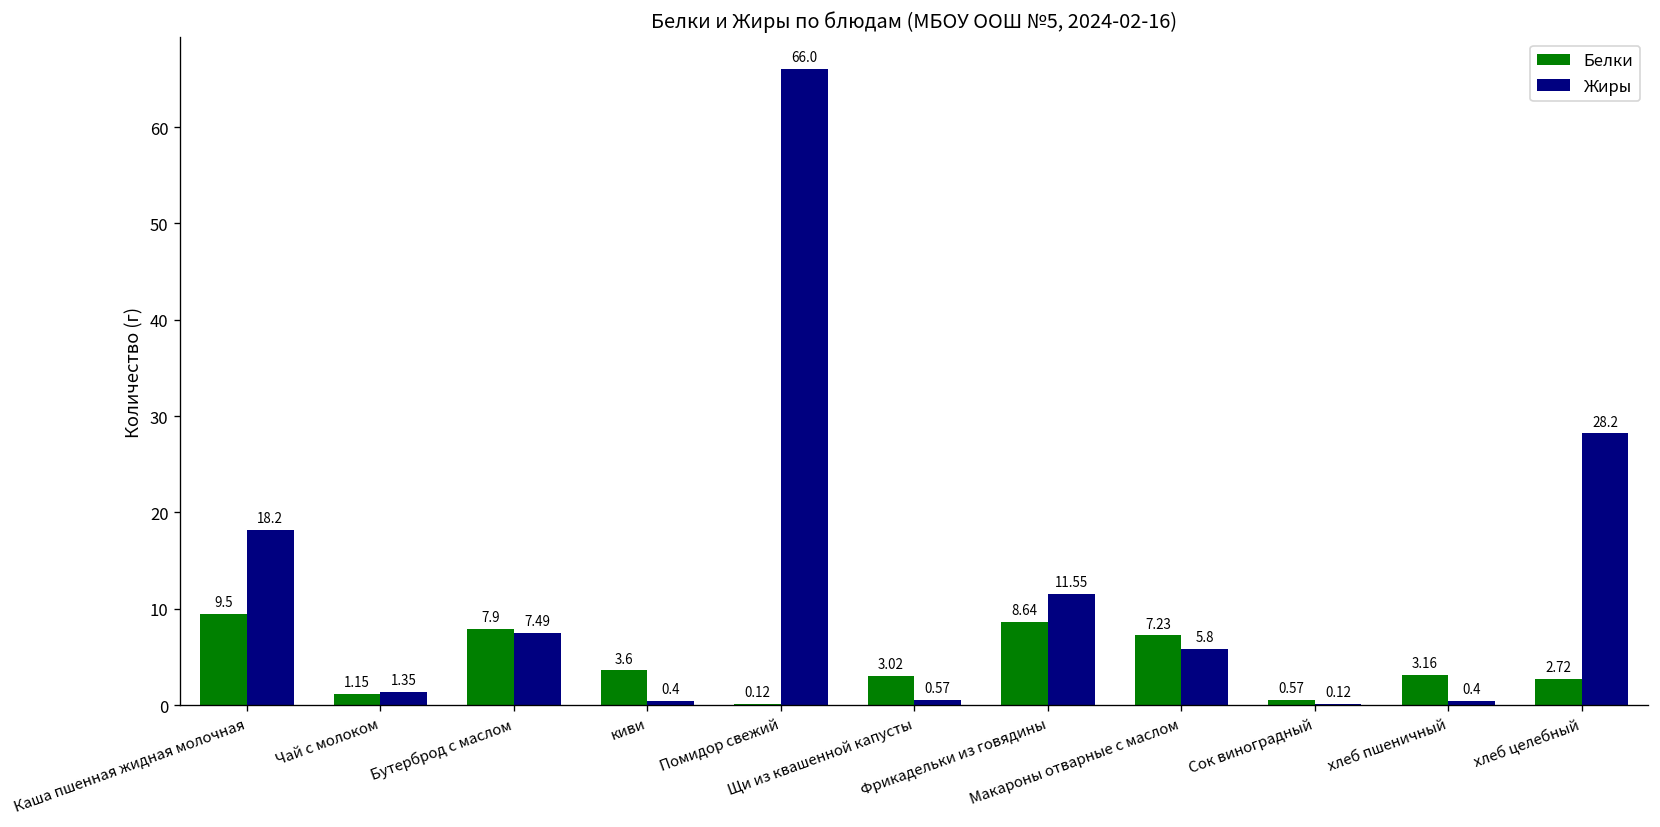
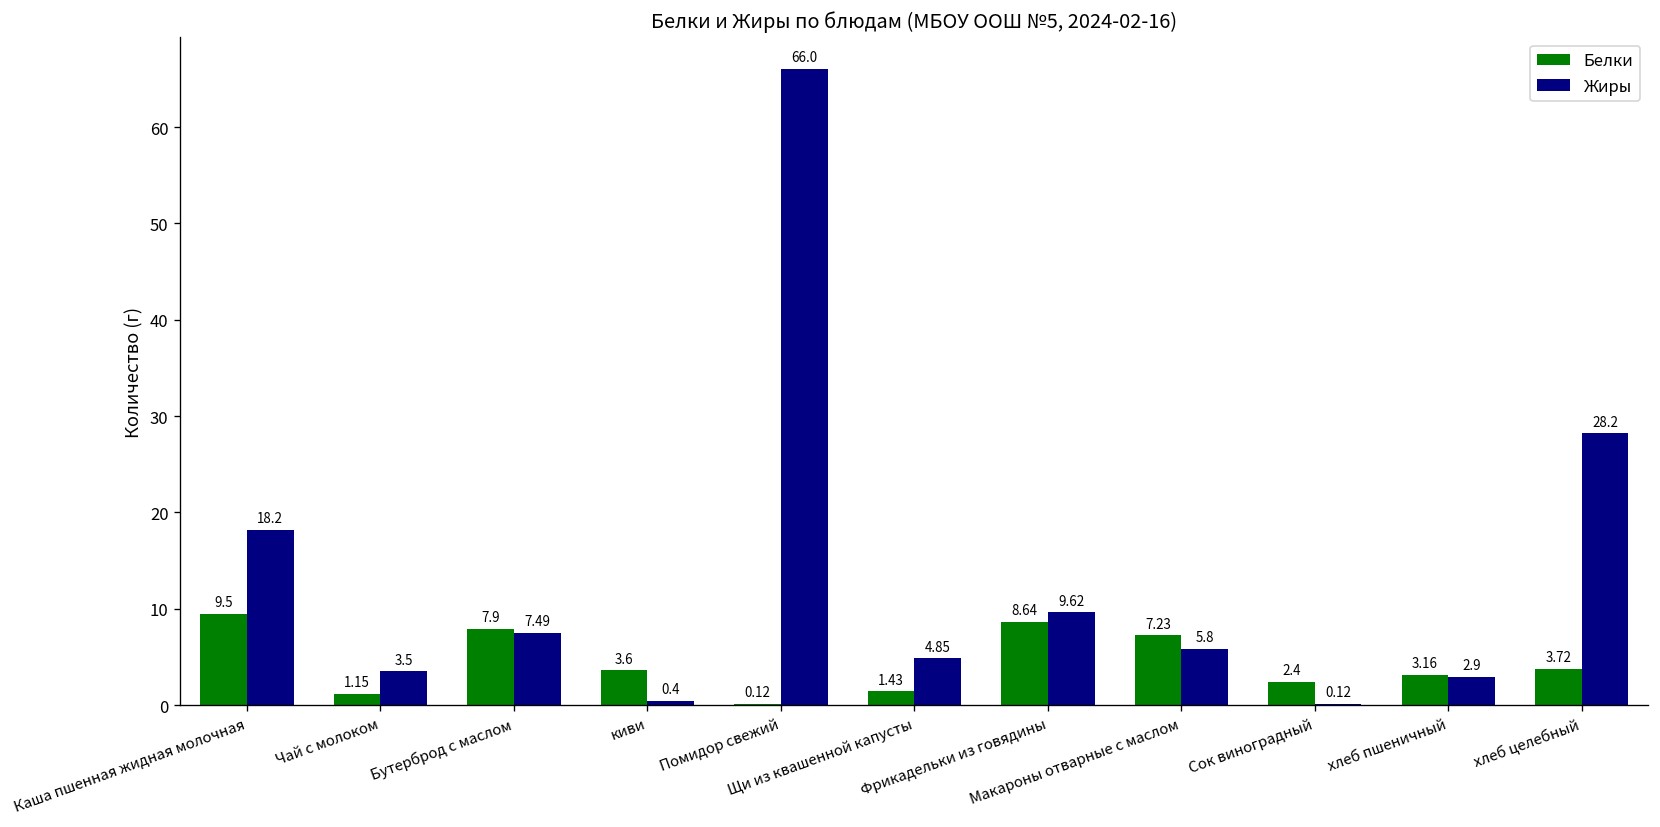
Жиры, Чай с молоком: 1.35 -> 3.5
Белки, Щи из квашенной капусты: 3.02 -> 1.43
Жиры, Щи из квашенной капусты: 0.57 -> 4.85
Жиры, Фрикадельки из говядины: 11.55 -> 9.62
Белки, Сок виноградный: 0.57 -> 2.4
Жиры, хлеб пшеничный: 0.4 -> 2.9
Белки, хлеб целебный: 2.72 -> 3.72
